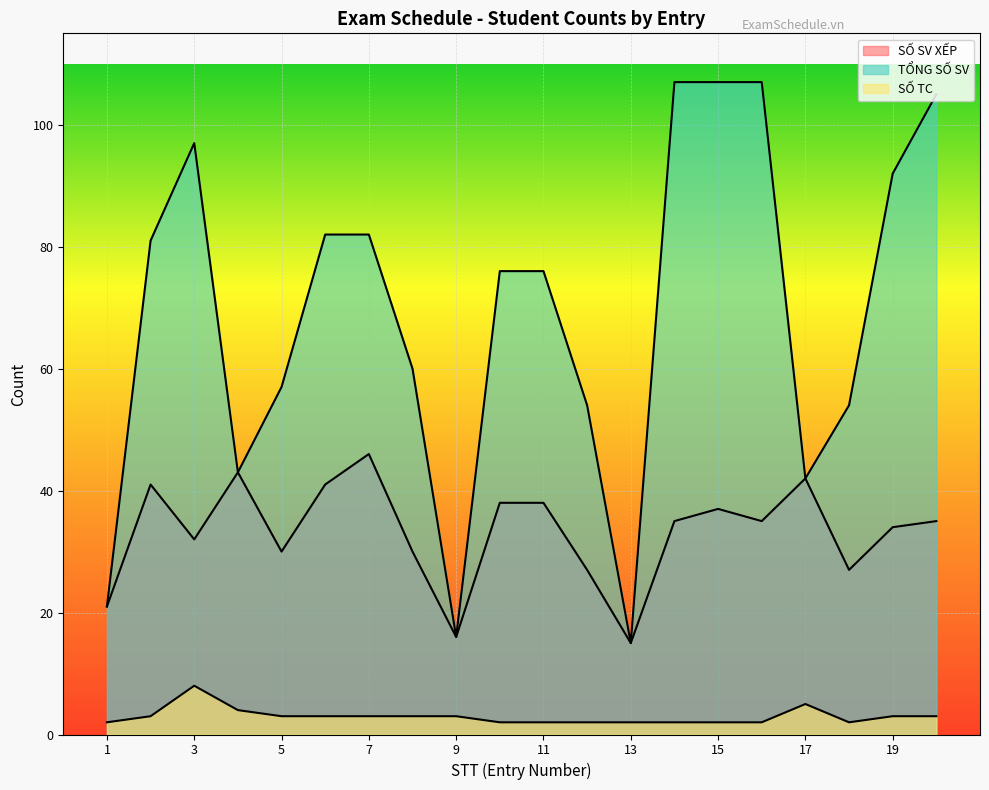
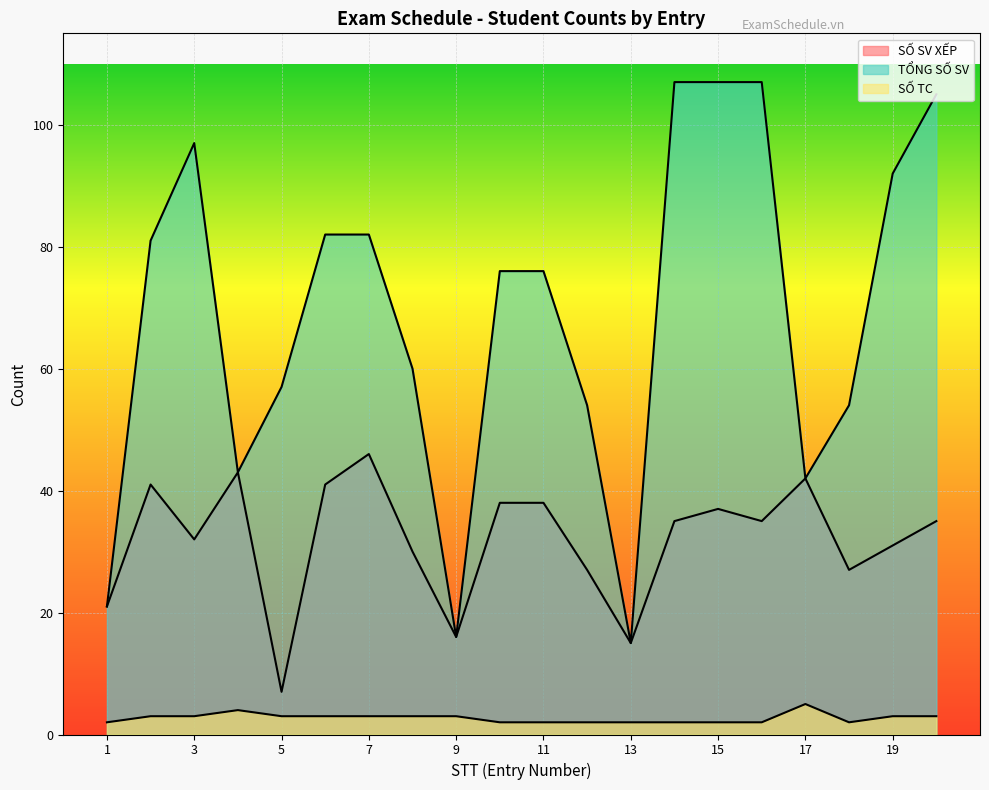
SỐ TC, 3: 8 -> 3
SỐ SV XẾP, 5: 30 -> 7
SỐ SV XẾP, 19: 34 -> 31
